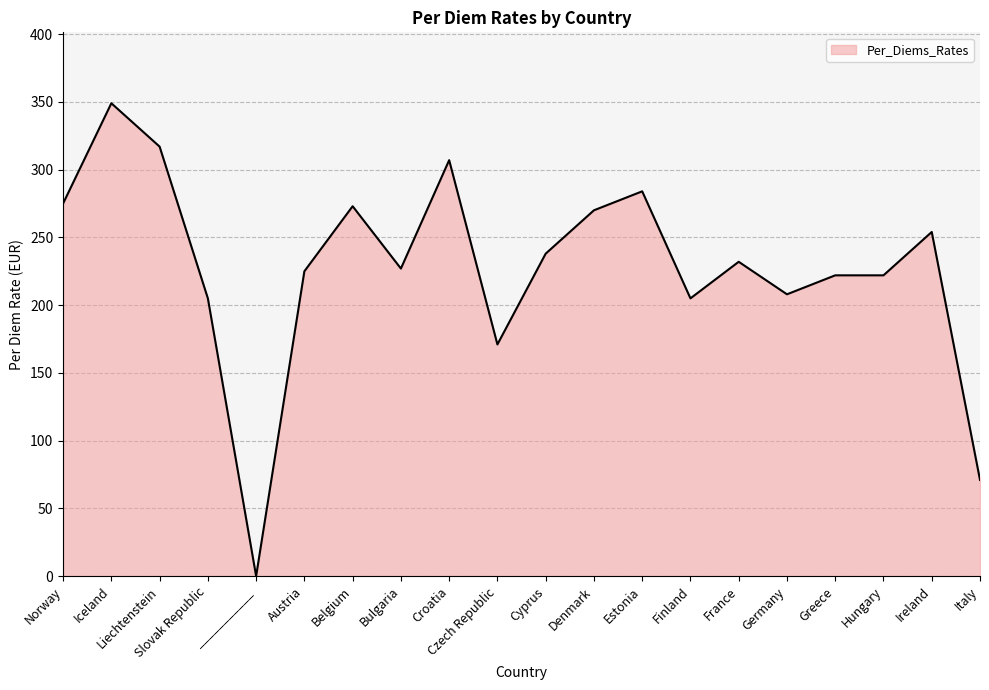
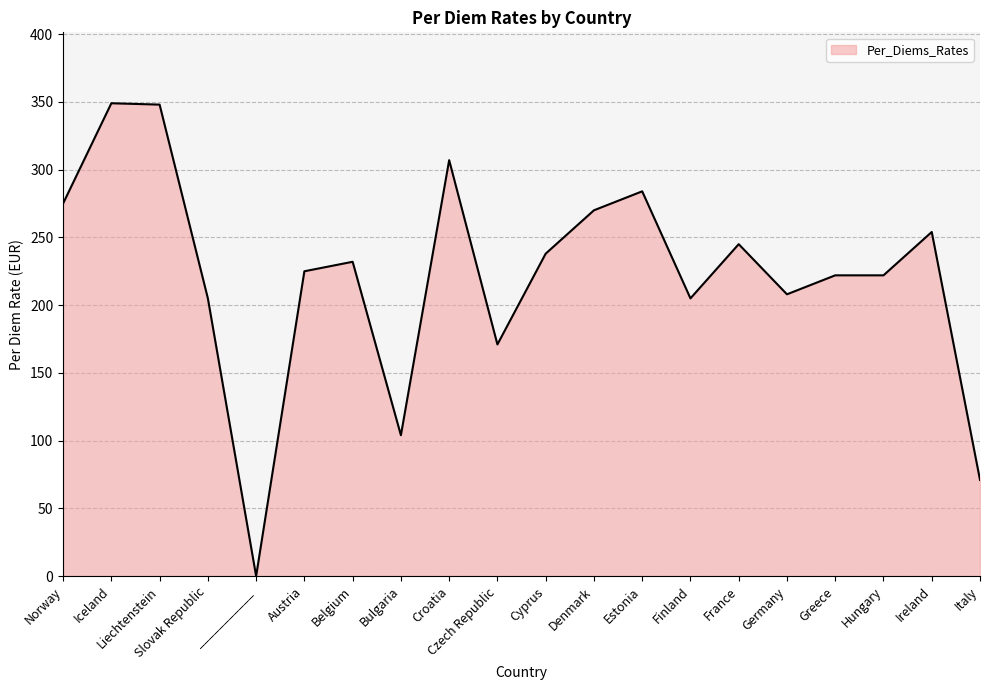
Liechtenstein: 317 -> 348
Belgium: 273 -> 232
Bulgaria: 227 -> 104
France: 232 -> 245
